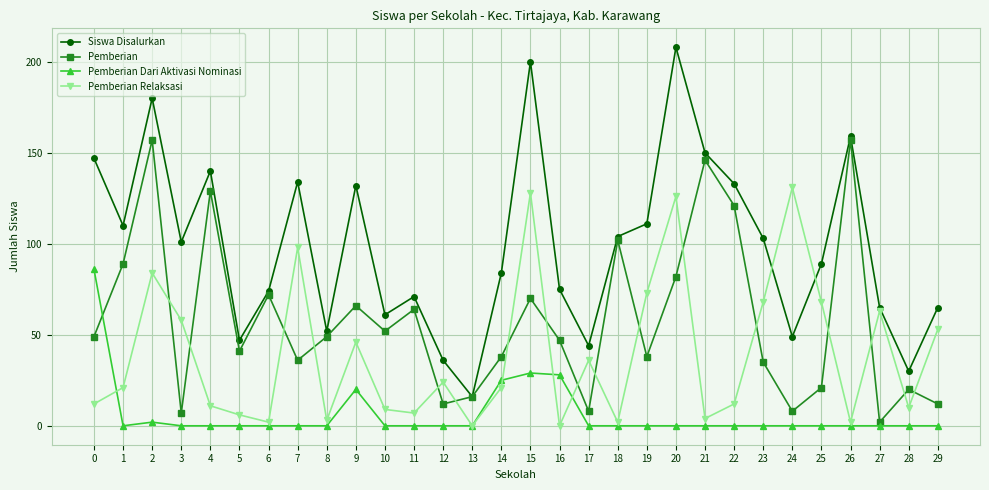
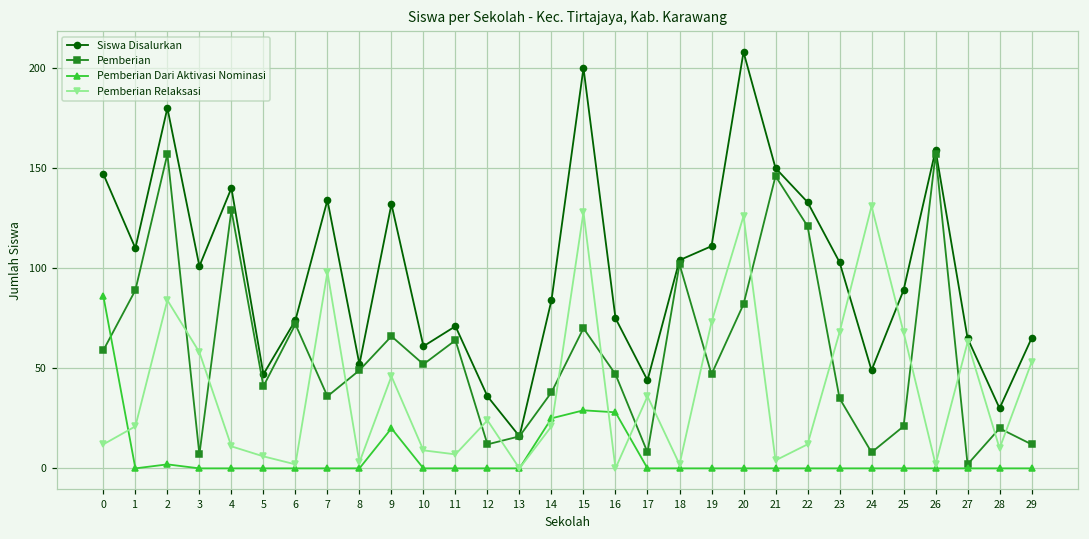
Pemberian, 0: 49 -> 59
Pemberian, 19: 38 -> 47
